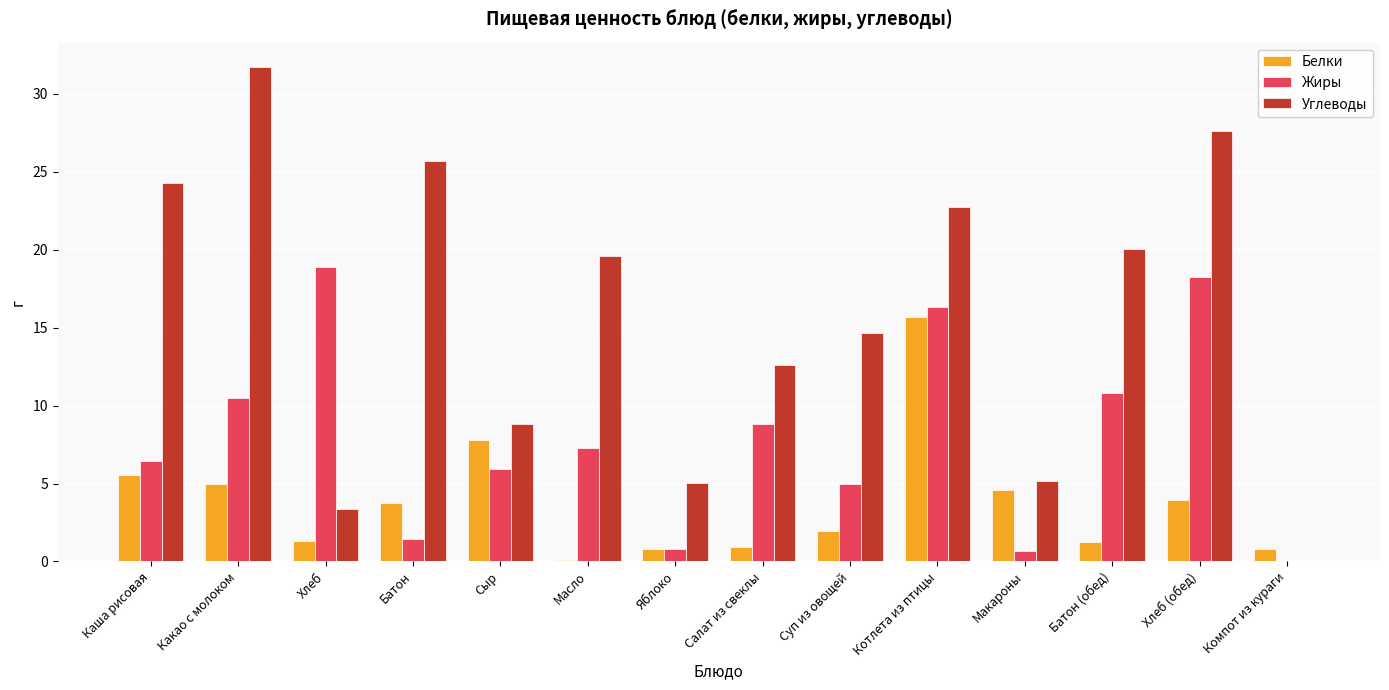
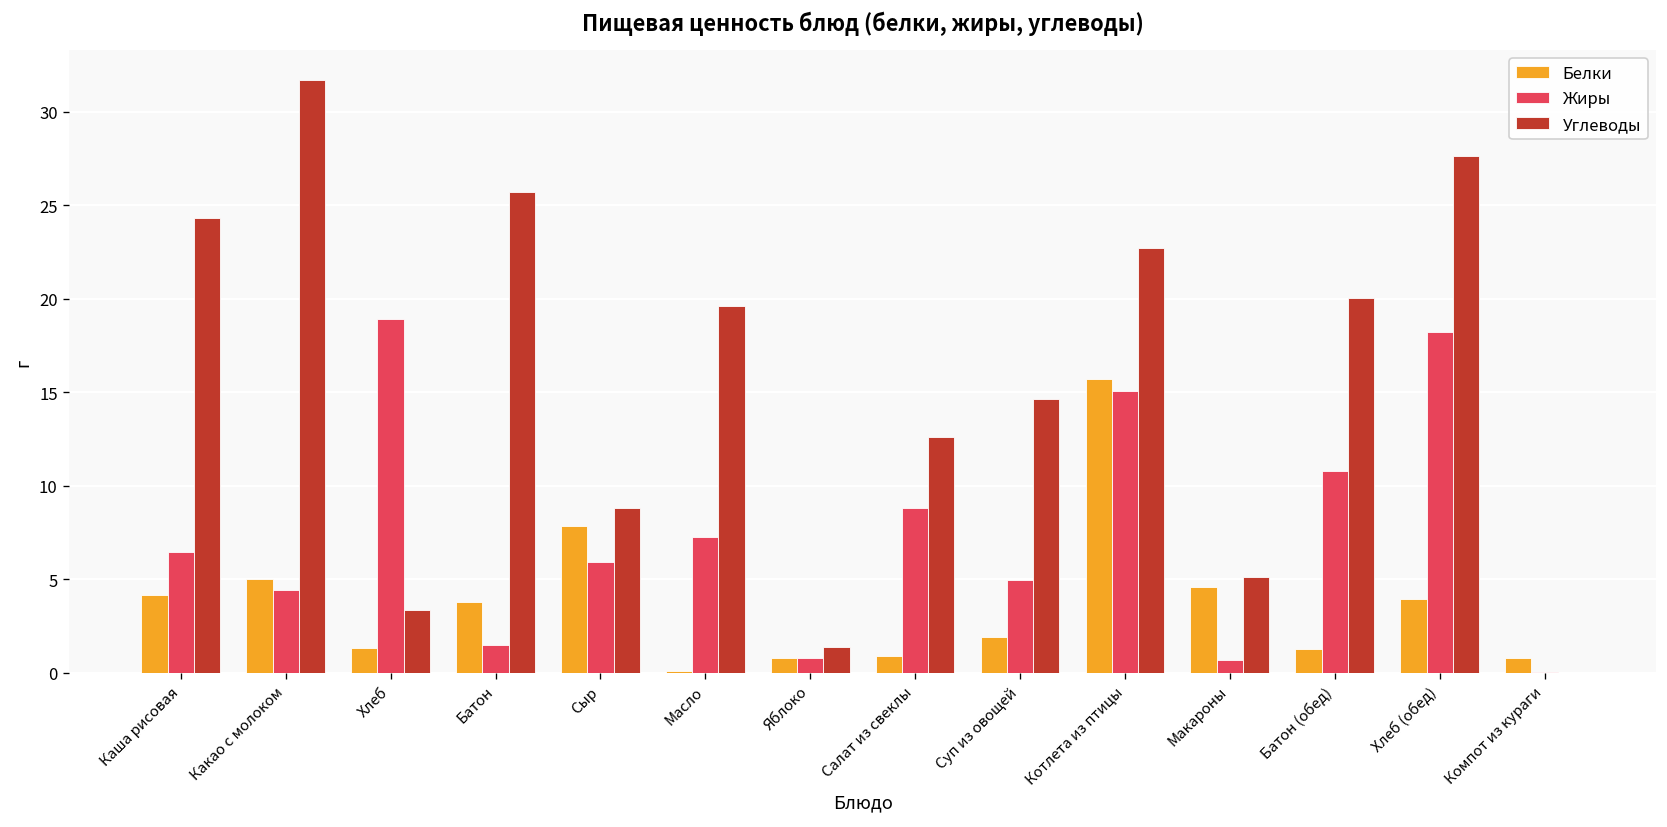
Белки, Каша рисовая: 5.5 -> 4.2
Жиры, Какао с молоком: 10.5 -> 4.4
Углеводы, Яблоко: 5.0 -> 1.4
Жиры, Котлета из птицы: 16.3 -> 15.1
